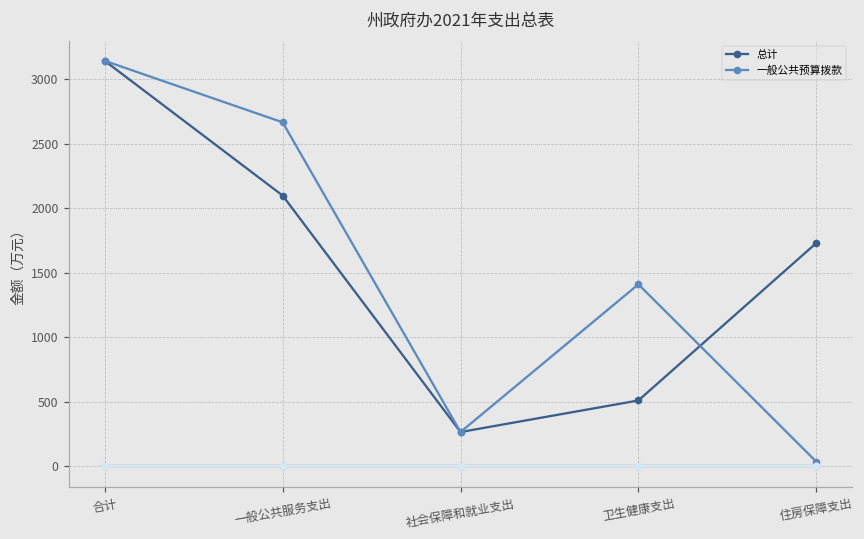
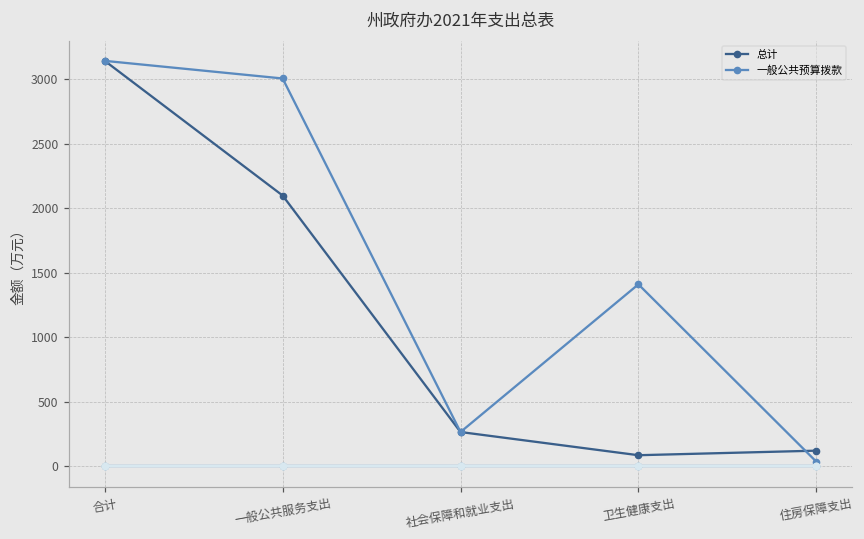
一般公共预算拨款, 一般公共服务支出: 2660 -> 3000
总计, 卫生健康支出: 510 -> 90
总计, 住房保障支出: 1730 -> 120
